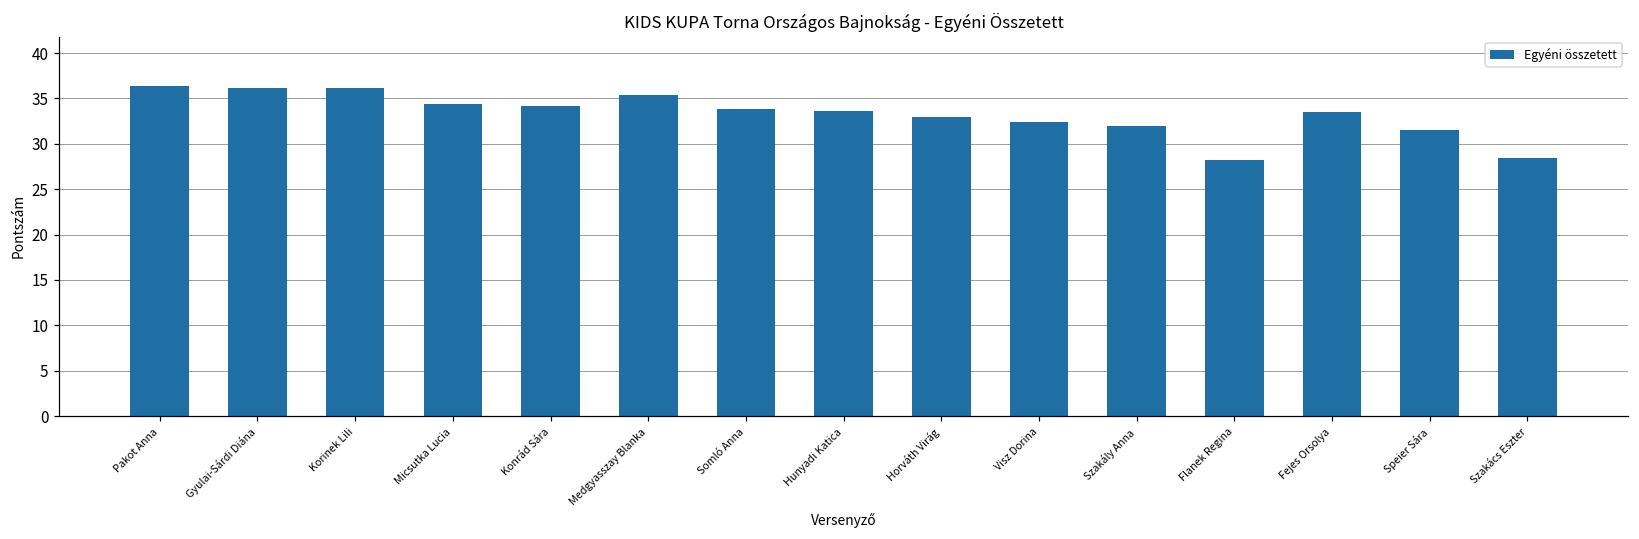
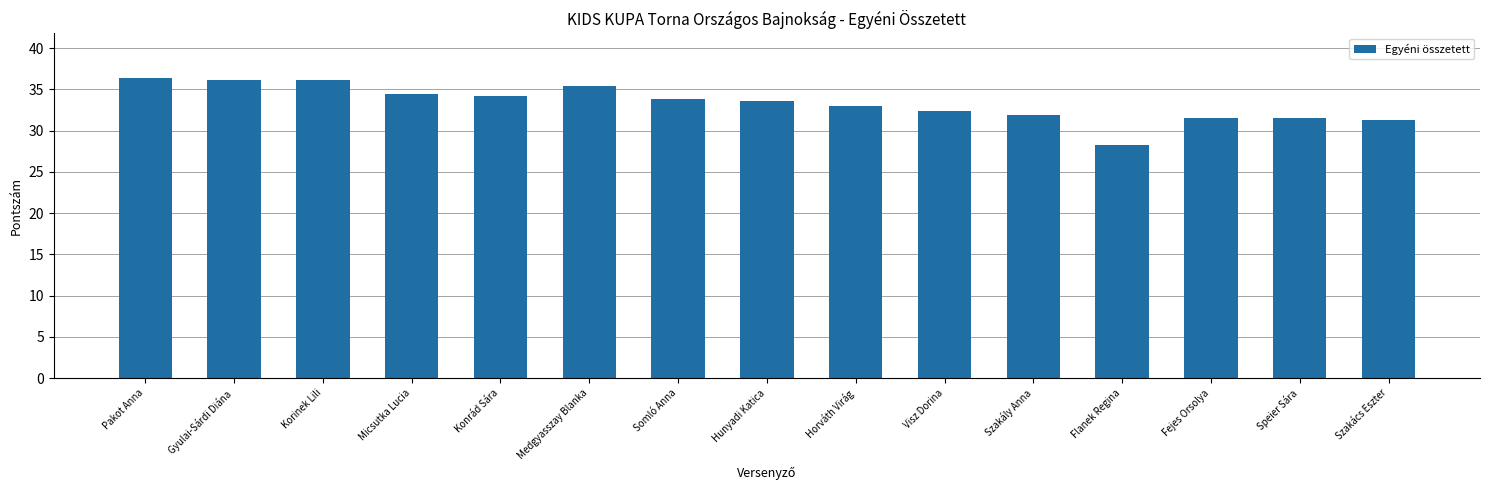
Fejes Orsolya: 34 -> 32
Szakács Eszter: 28 -> 31
